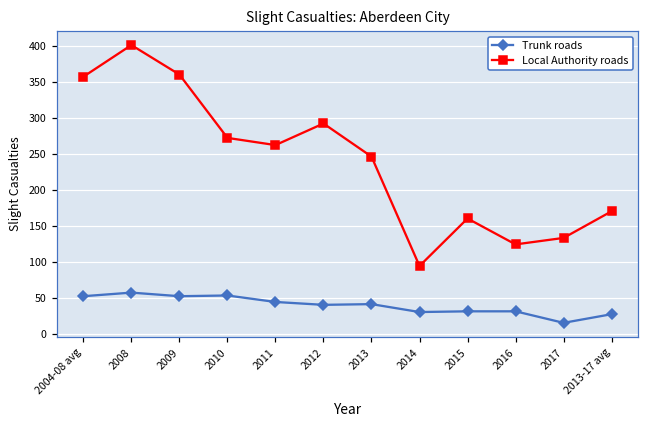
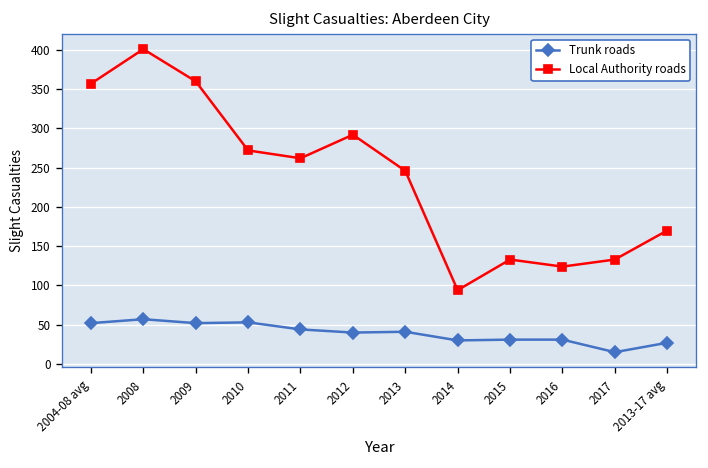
Local Authority roads, 2015: 160 -> 130
